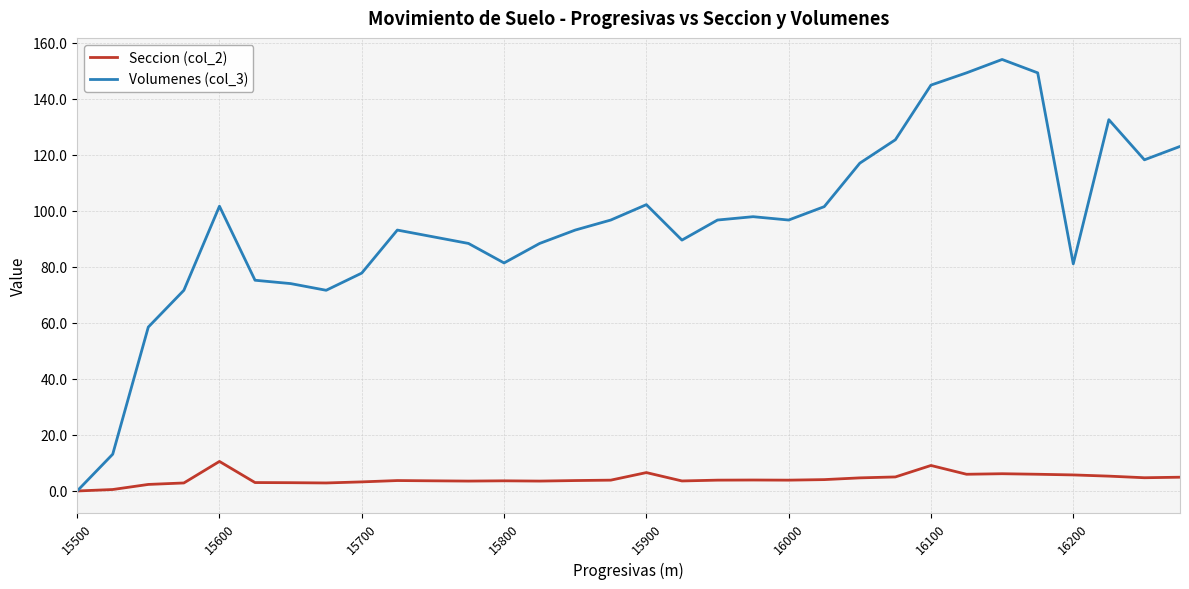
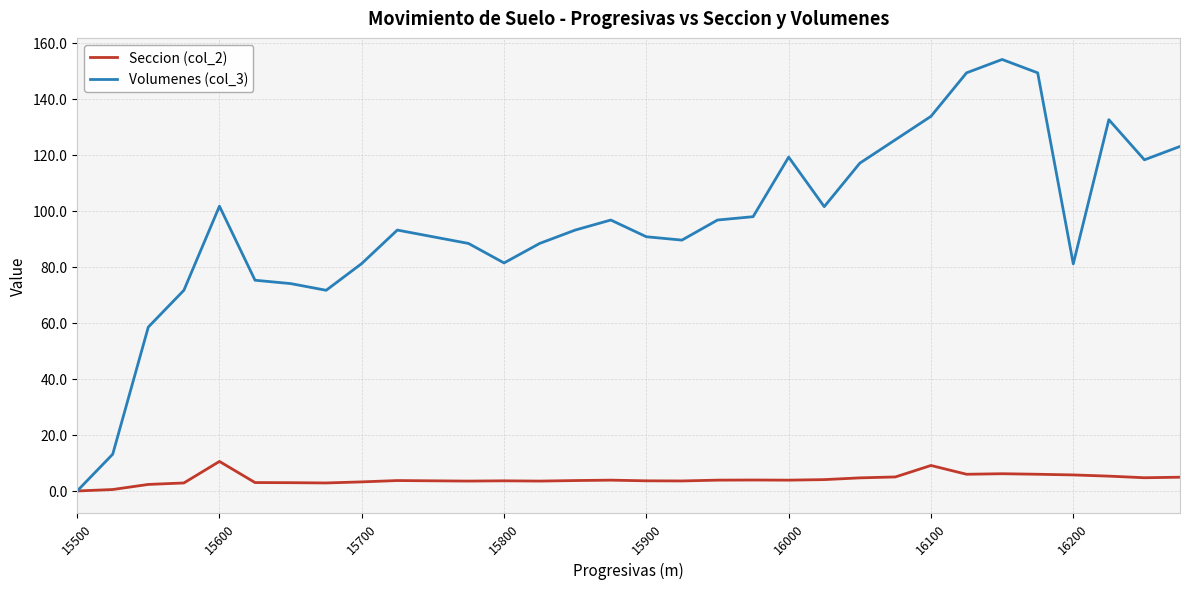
Volumenes (col_3), 15700: 78 -> 81
Seccion (col_2), 15900: 7 -> 4
Volumenes (col_3), 15900: 102 -> 91
Volumenes (col_3), 16000: 97 -> 119
Volumenes (col_3), 16100: 145 -> 134
